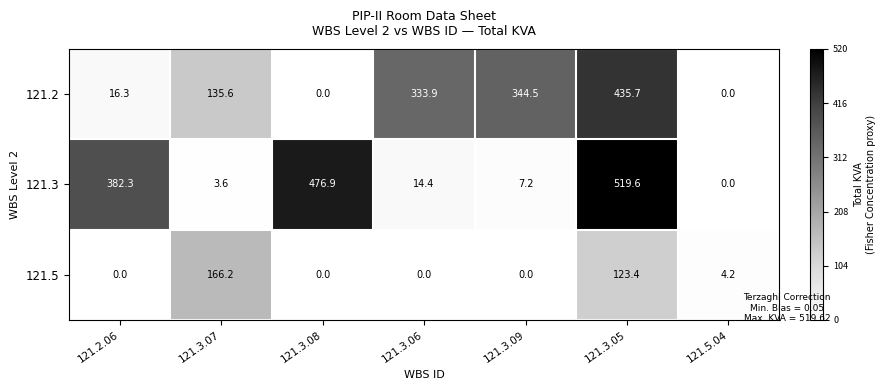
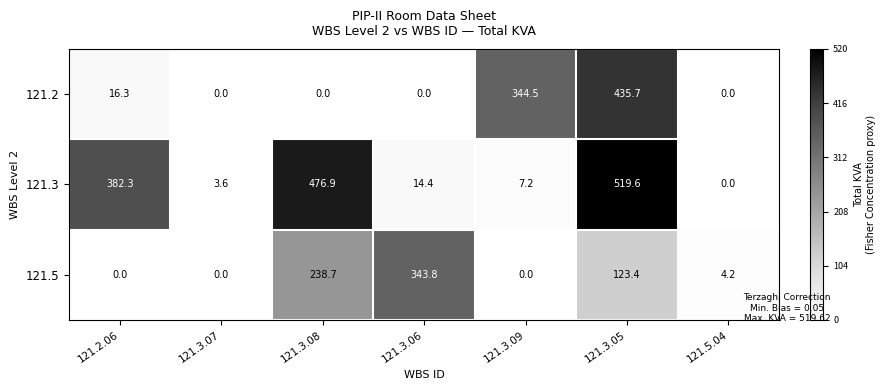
121.2, 121.3.07: 135.6 -> 0.0
121.2, 121.3.06: 333.9 -> 0.0
121.5, 121.3.07: 166.2 -> 0.0
121.5, 121.3.08: 0.0 -> 238.7
121.5, 121.3.06: 0.0 -> 343.8
